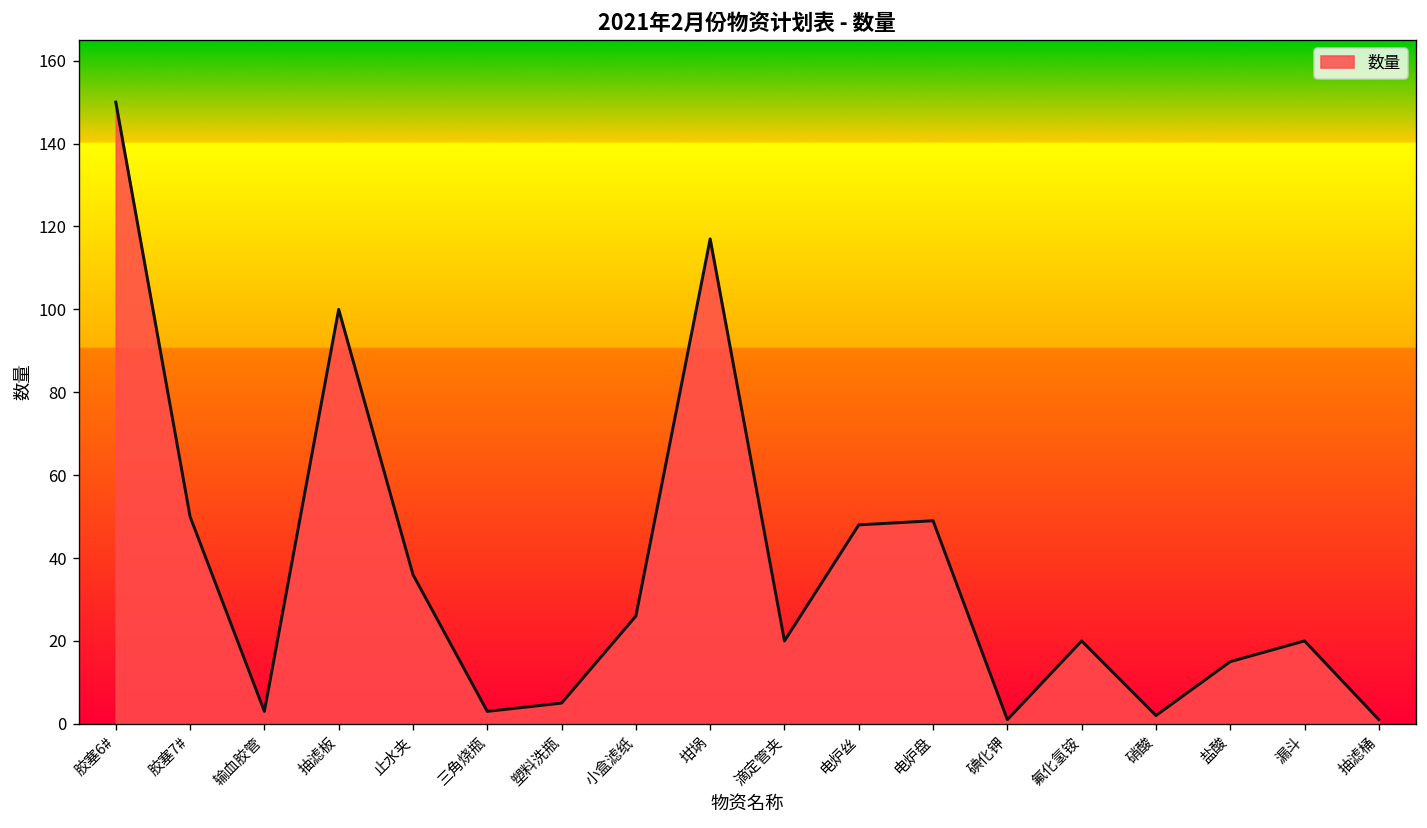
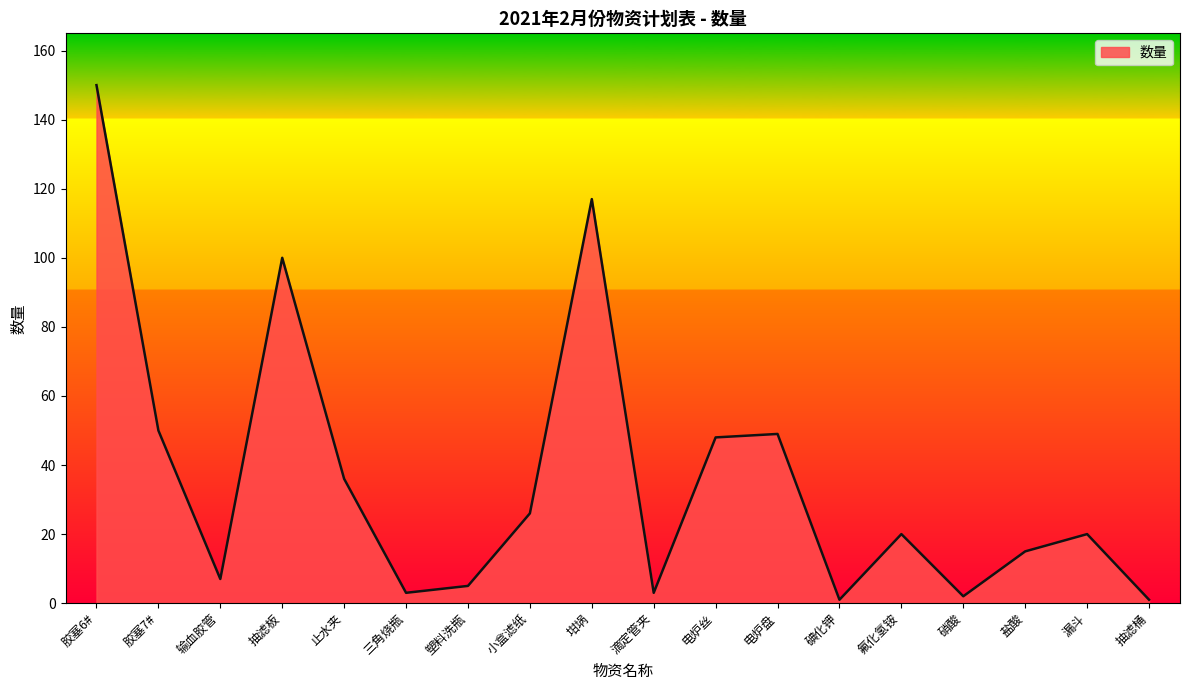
输血胶管: 3 -> 7
滴定管夹: 20 -> 3
